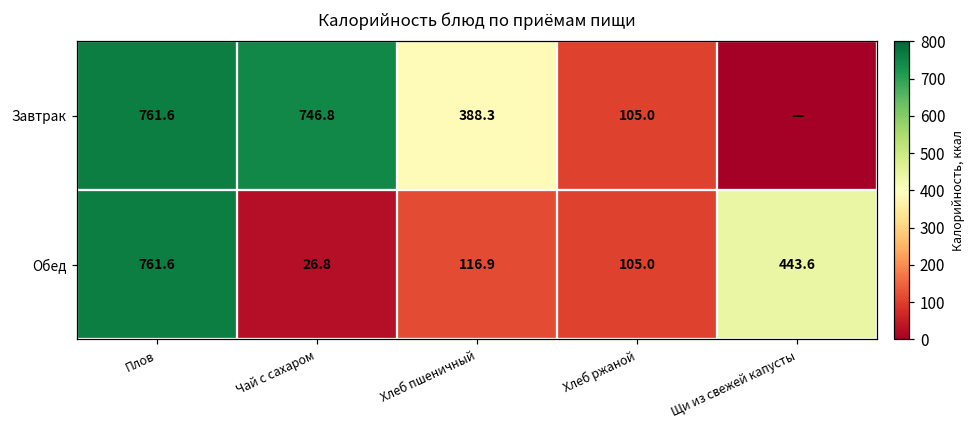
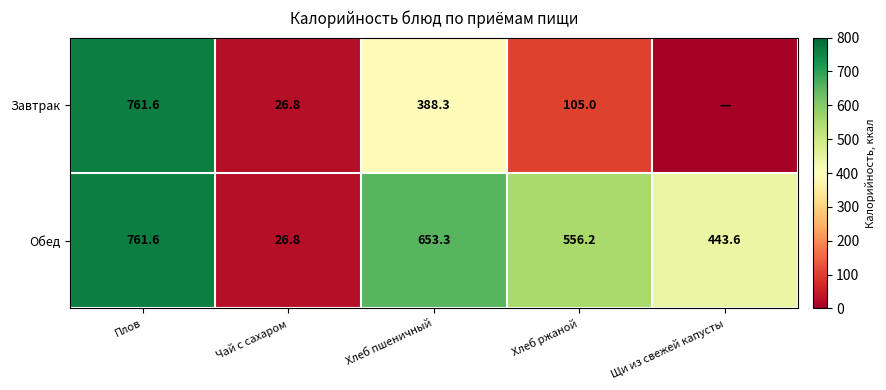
Завтрак, Чай с сахаром: 746.8 -> 26.8
Обед, Хлеб пшеничный: 116.9 -> 653.3
Обед, Хлеб ржаной: 105.0 -> 556.2
